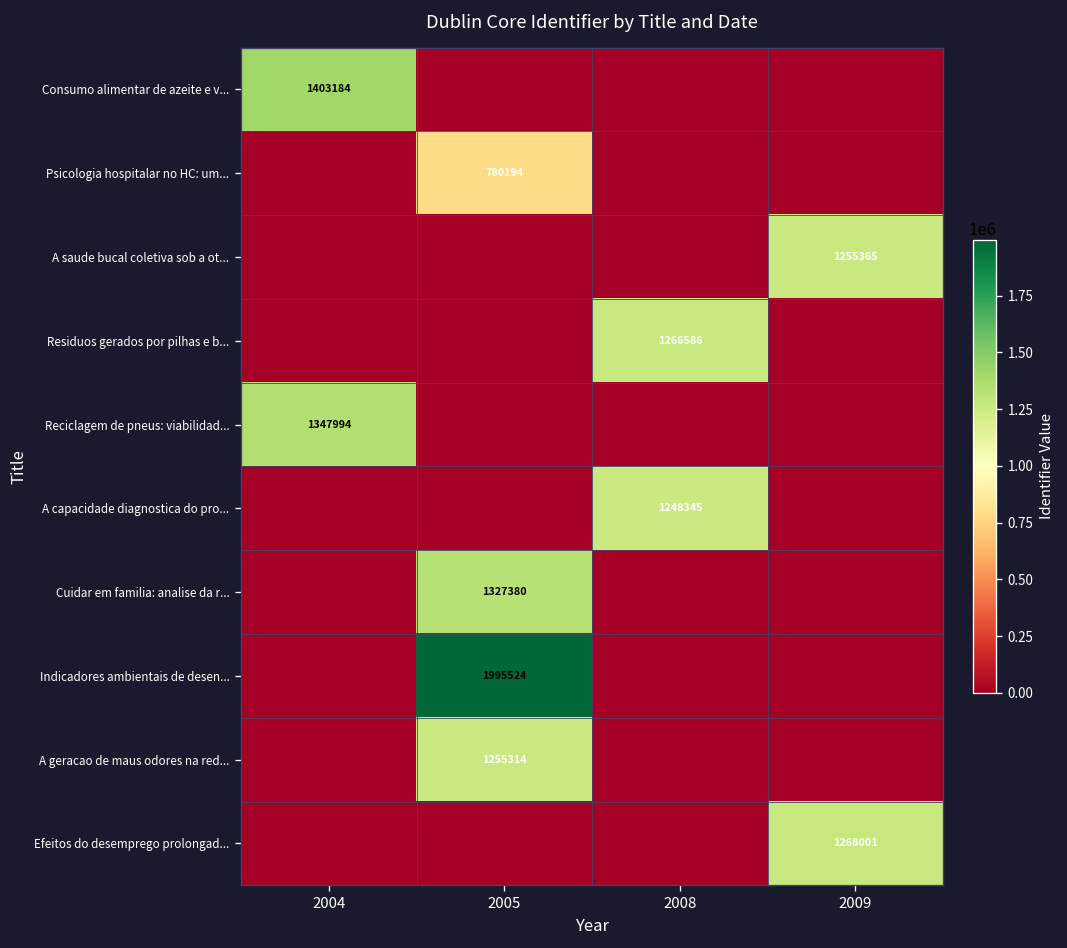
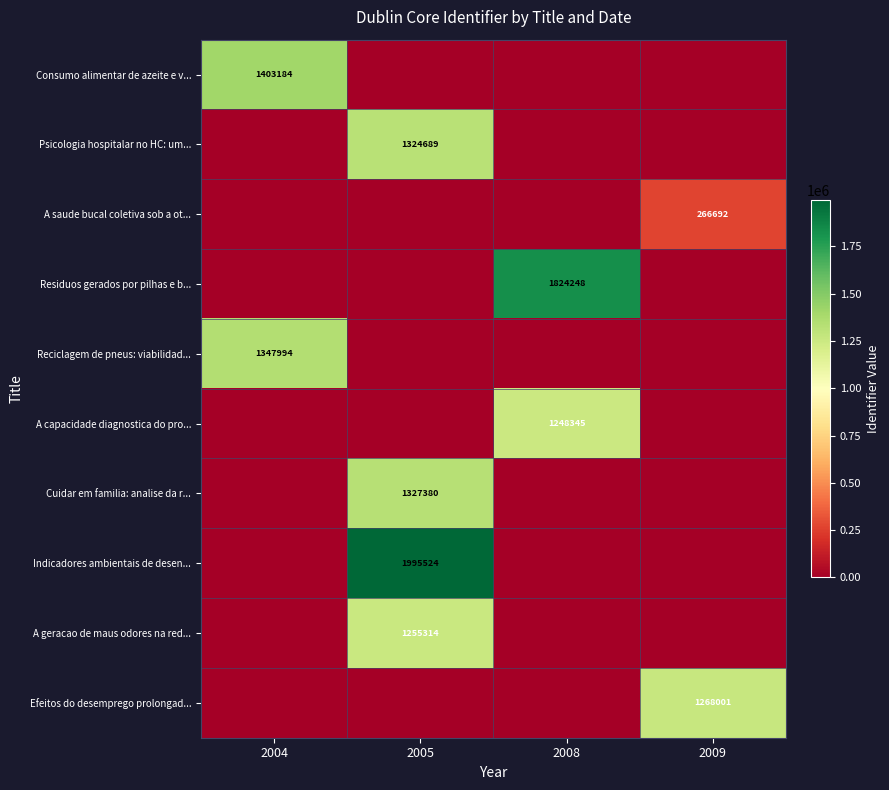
Psicologia hospitalar no HC: um..., 2005: 780194 -> 1324689
A saude bucal coletiva sob a ot..., 2009: 1255365 -> 266692
Residuos gerados por pilhas e b..., 2008: 1266586 -> 1824248
